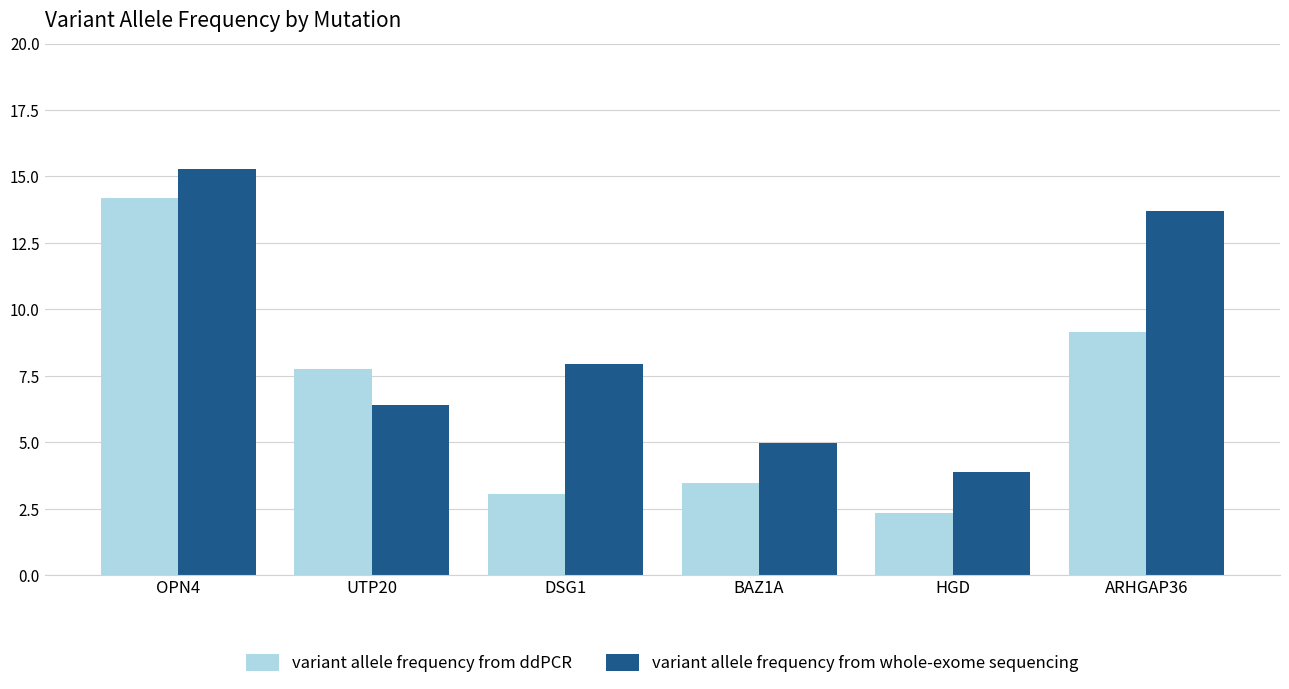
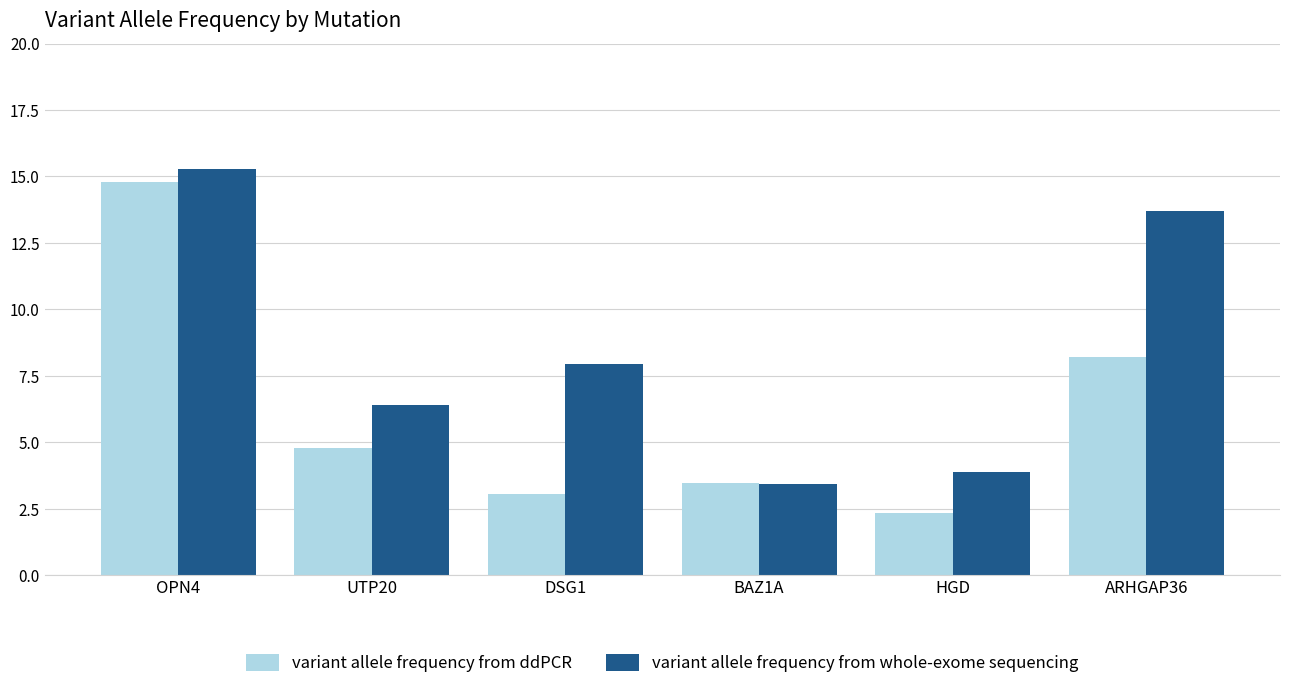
variant allele frequency from ddPCR, OPN4: 14.2 -> 14.8
variant allele frequency from ddPCR, UTP20: 7.8 -> 4.8
variant allele frequency from whole-exome sequencing, BAZ1A: 5.0 -> 3.5
variant allele frequency from ddPCR, ARHGAP36: 9.2 -> 8.2
